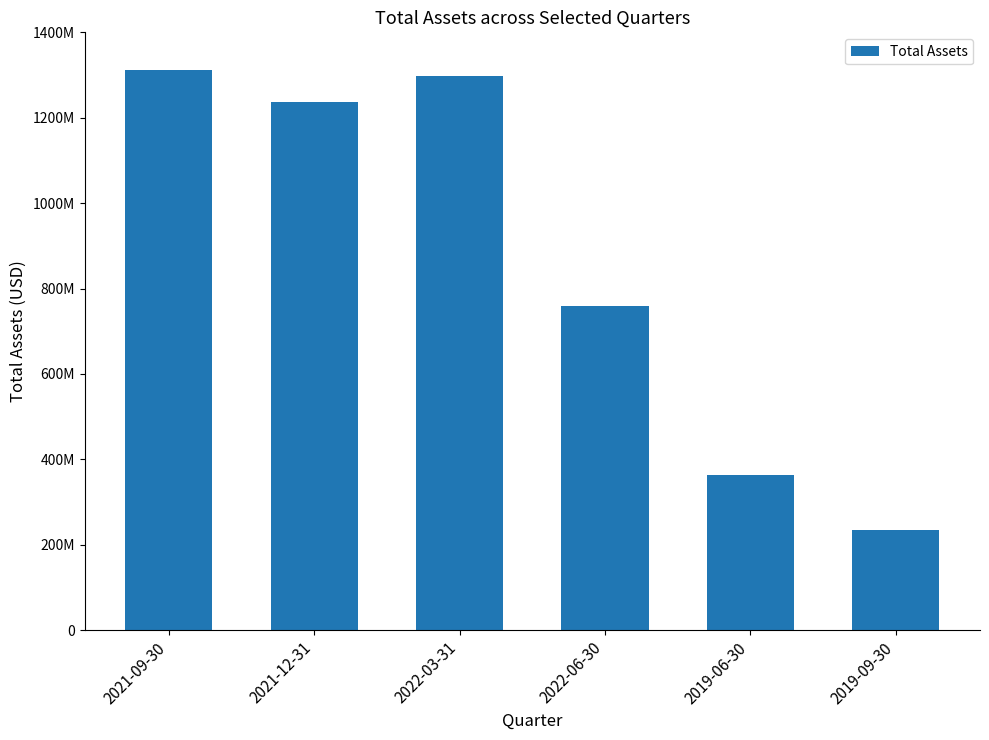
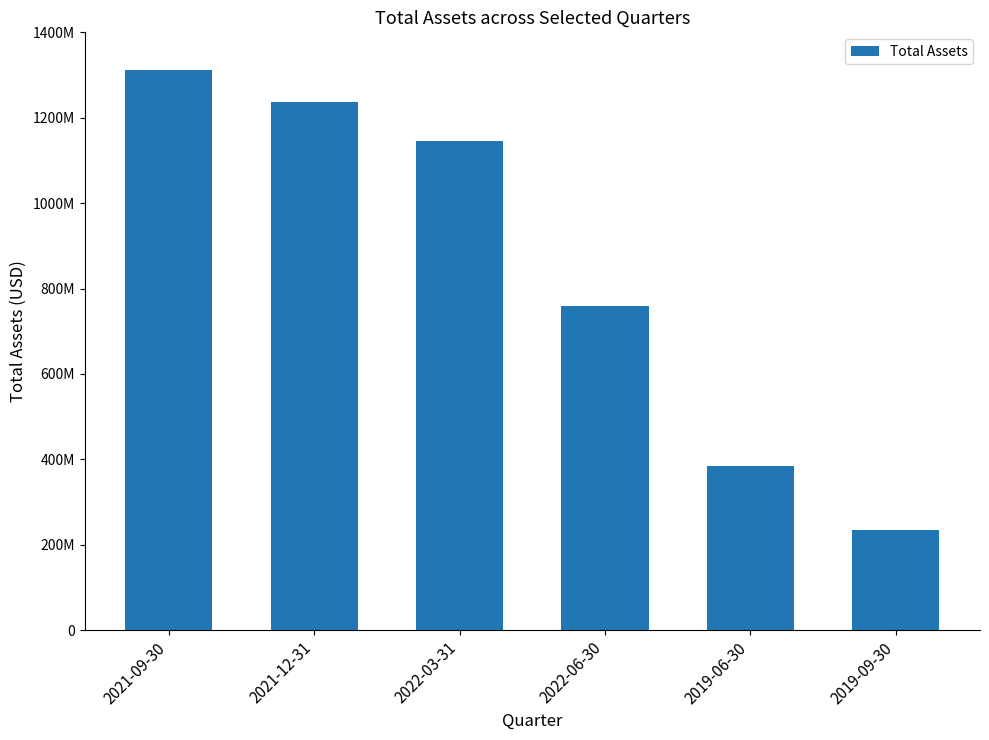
2022-03-31: 1300000000 -> 1140000000
2019-06-30: 360000000 -> 380000000
